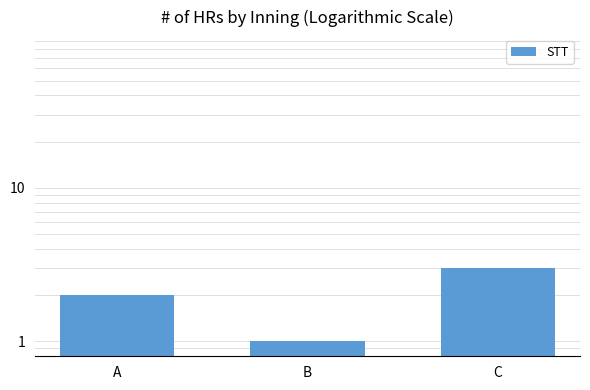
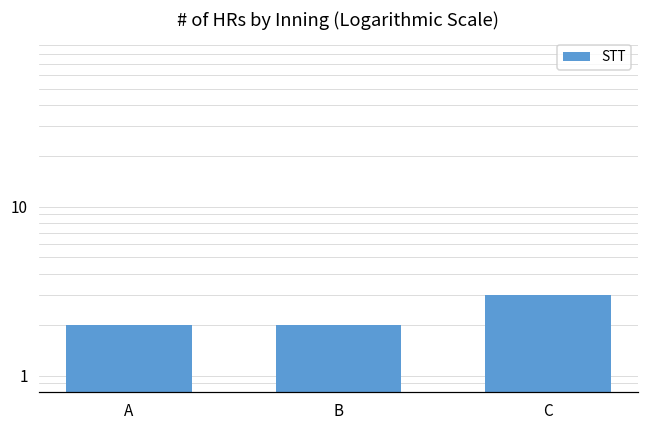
B: 1 -> 2
